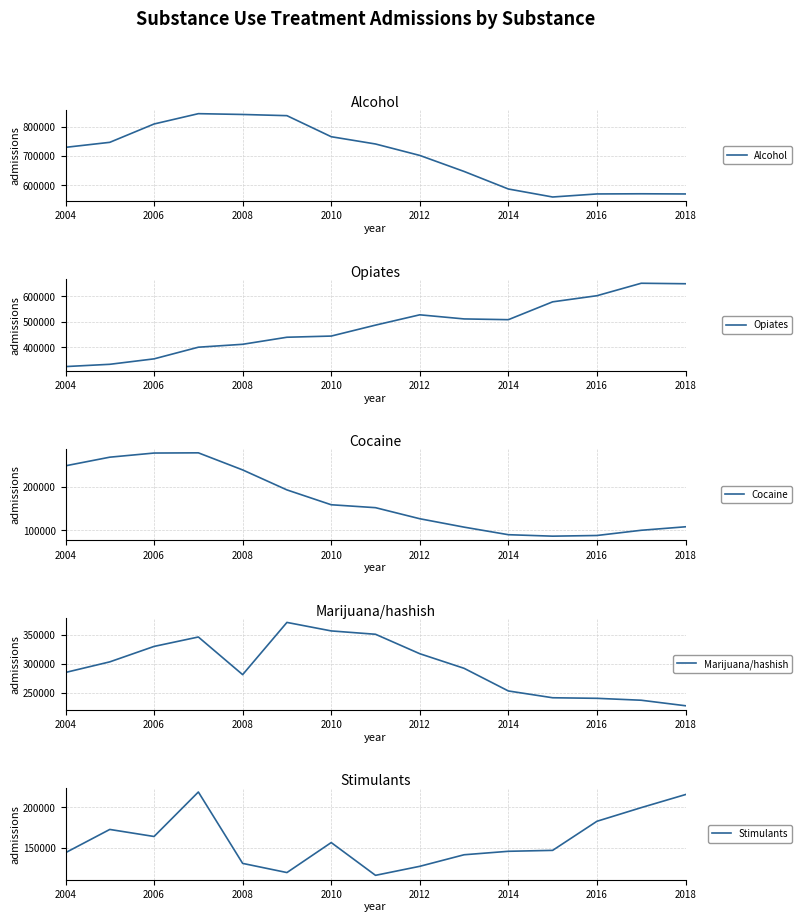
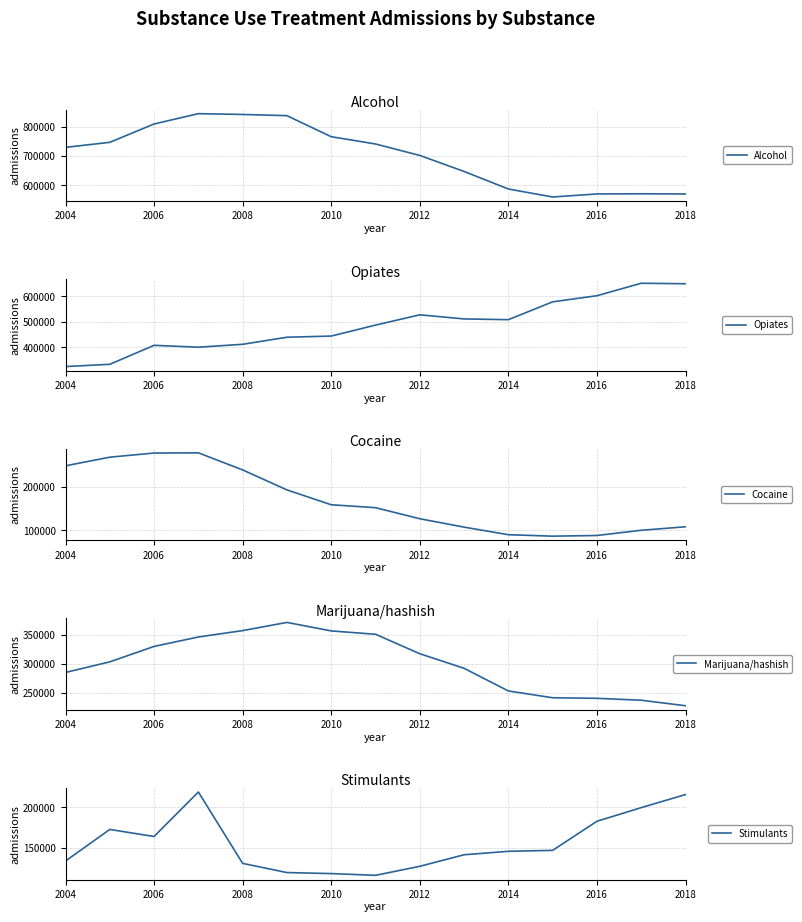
Opiates, 2006: 350000 -> 410000
Marijuana/hashish, 2008: 280000 -> 360000
Stimulants, 2004: 140000 -> 130000
Stimulants, 2010: 160000 -> 120000
